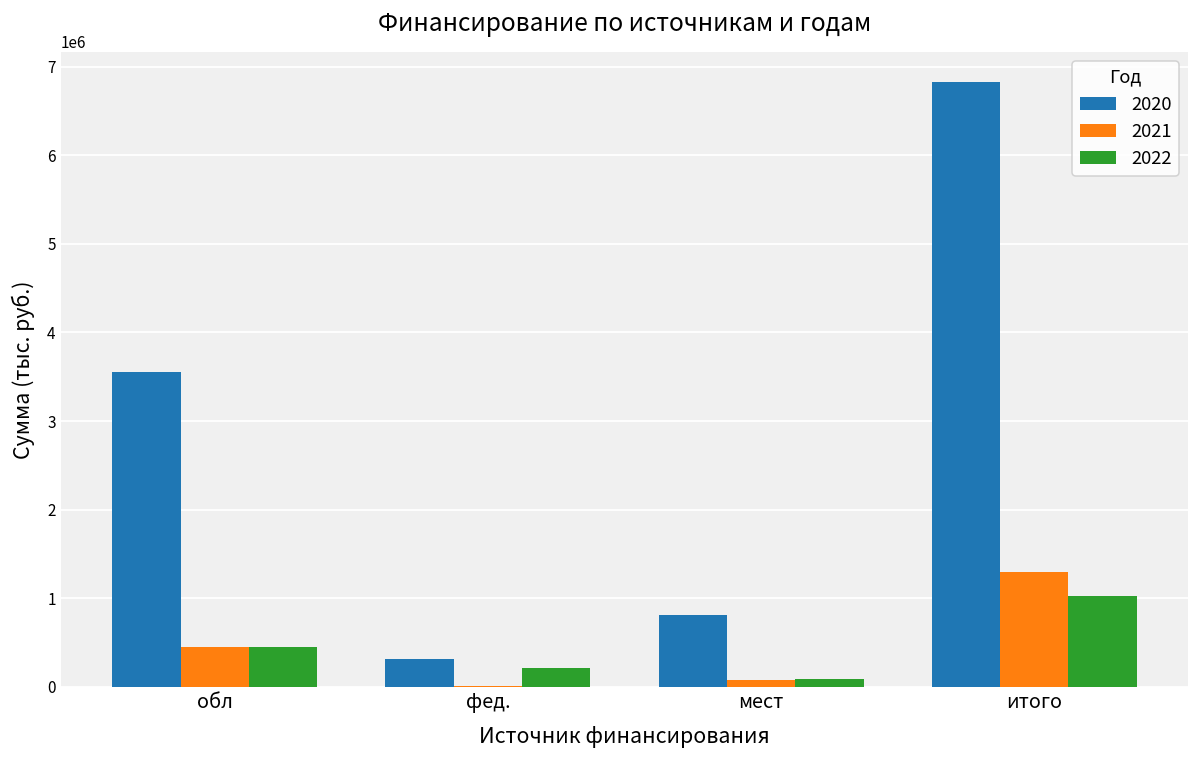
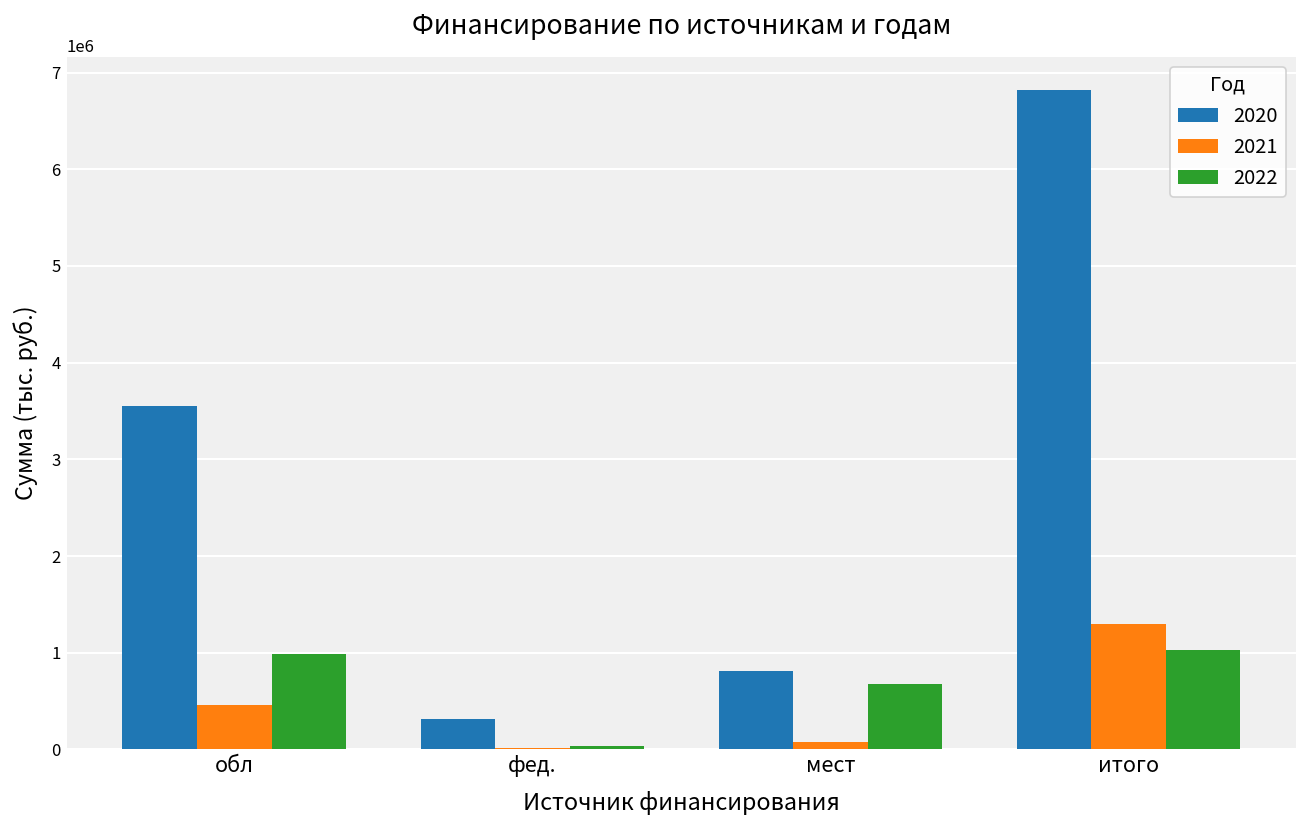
2022, обл: 400000 -> 1000000
2022, фед.: 200000 -> 0
2022, мест: 100000 -> 700000
